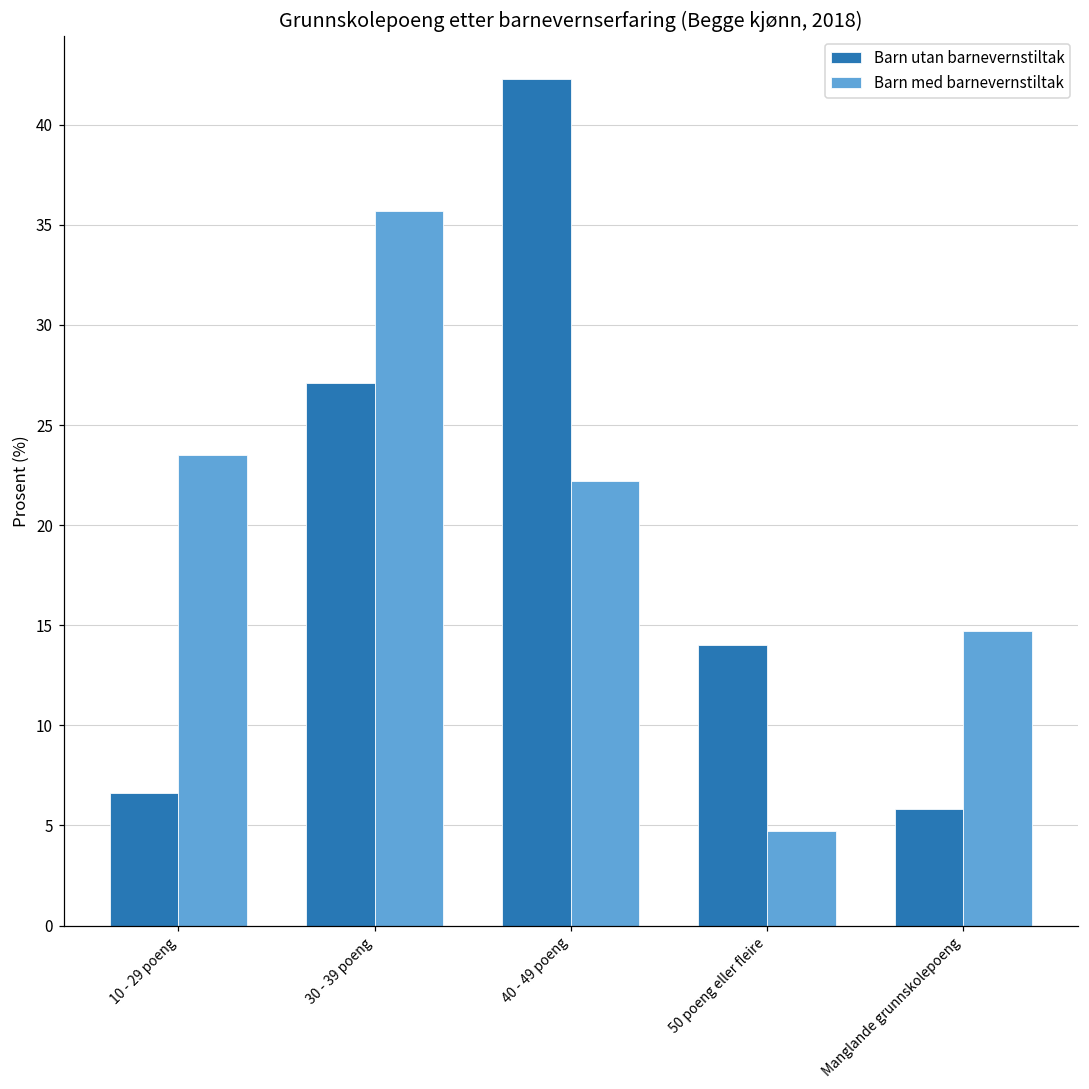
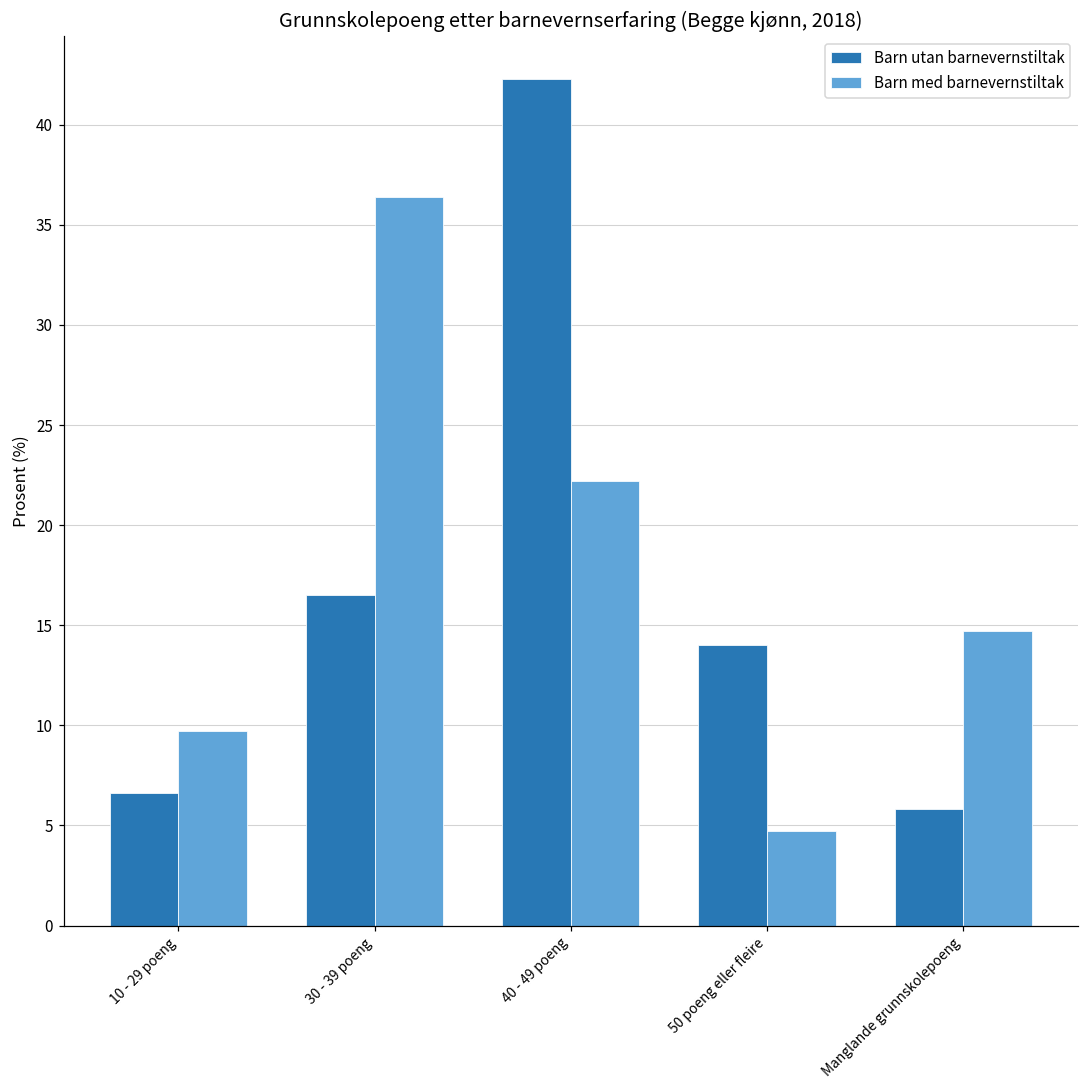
Barn med barnevernstiltak, 10 - 29 poeng: 23.5 -> 9.7
Barn utan barnevernstiltak, 30 - 39 poeng: 27.1 -> 16.5
Barn med barnevernstiltak, 30 - 39 poeng: 35.7 -> 36.4
